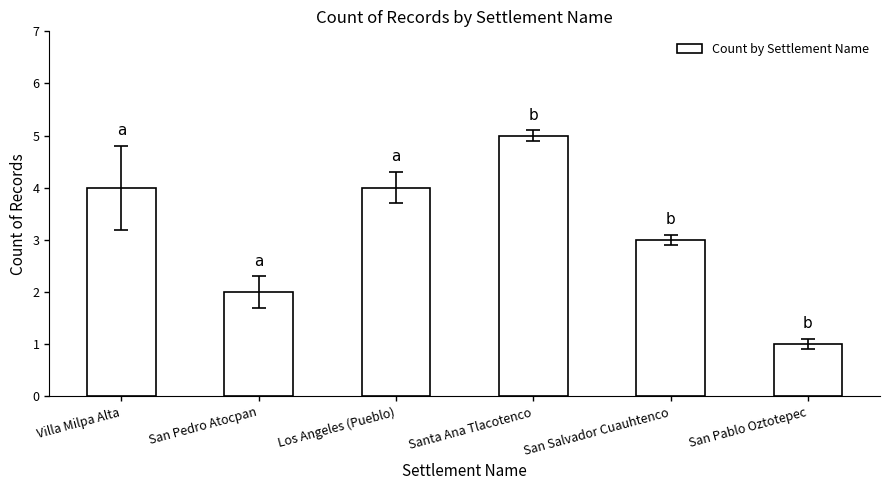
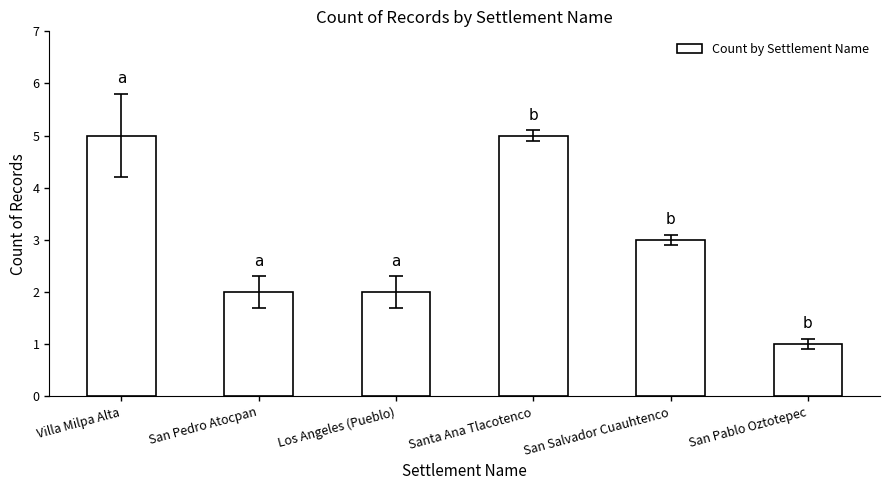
Count by Settlement Name, Villa Milpa Alta: 4 -> 5
Count by Settlement Name, Los Angeles (Pueblo): 4 -> 2
